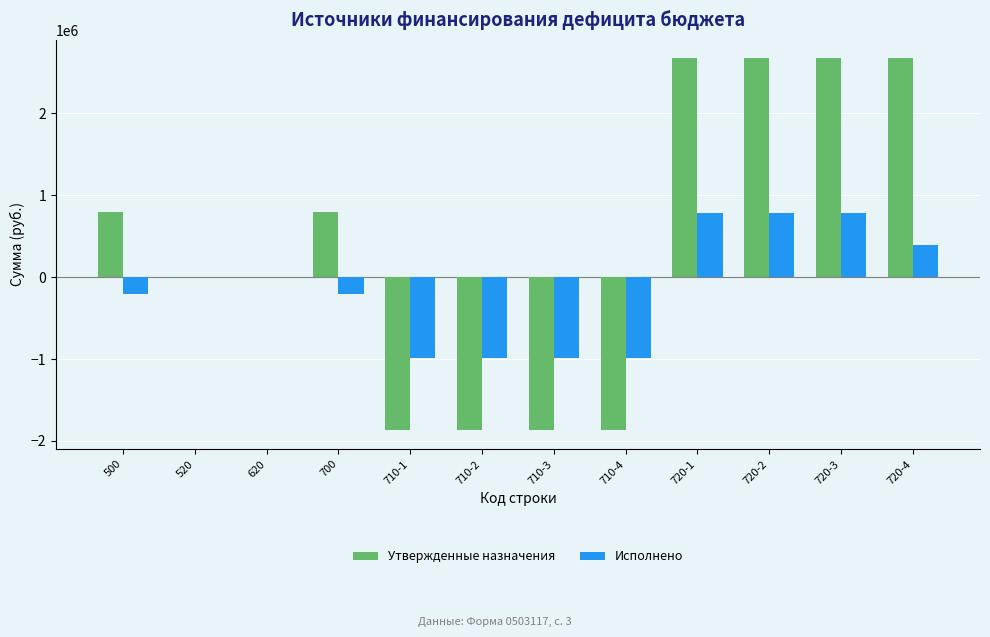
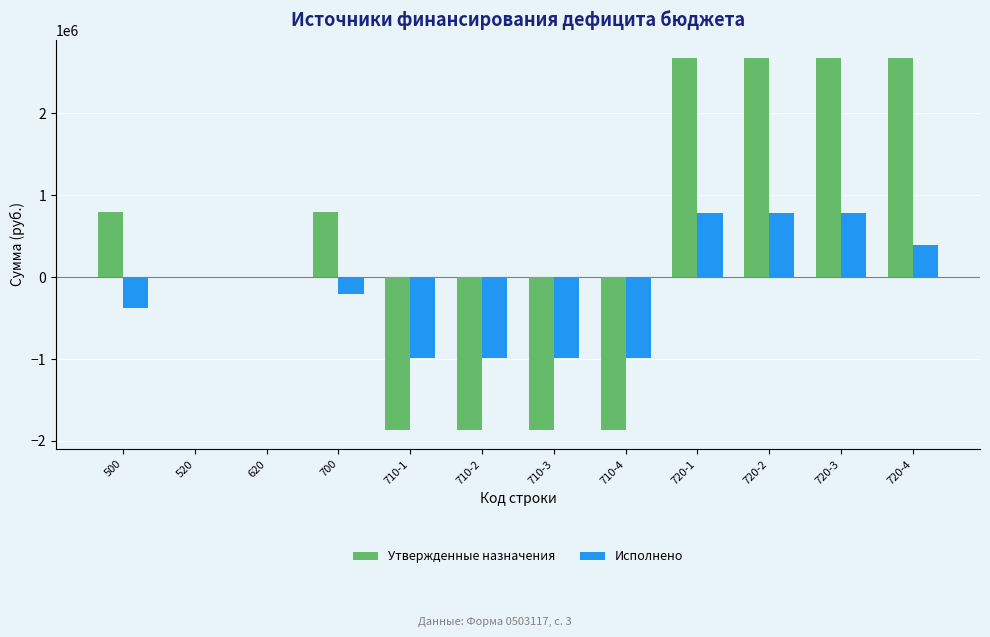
Исполнено, 500: -200000 -> -400000
